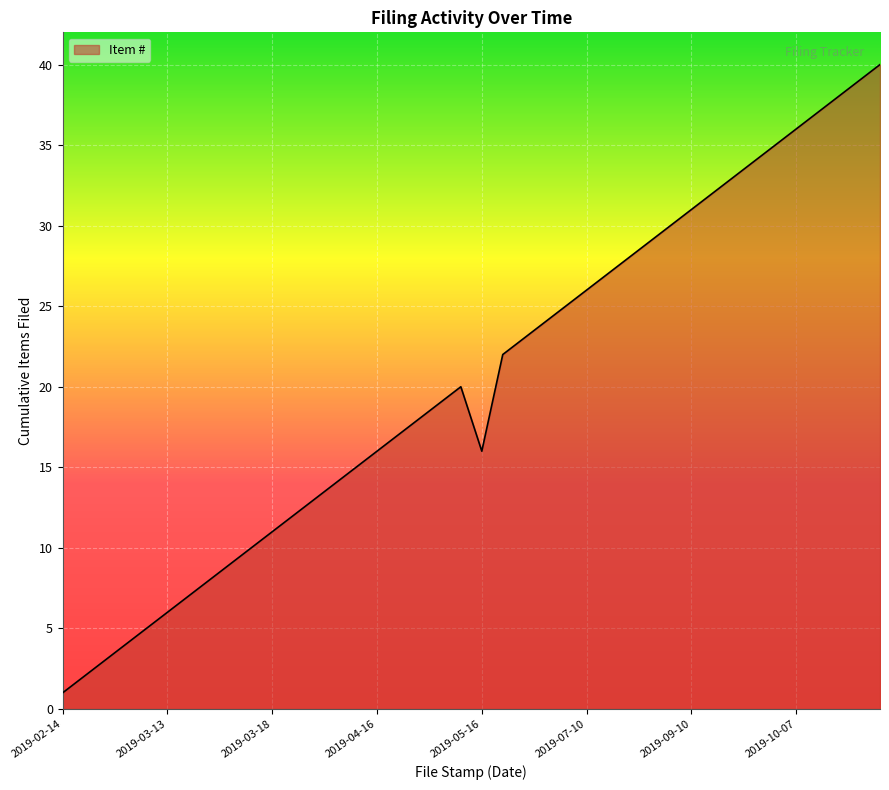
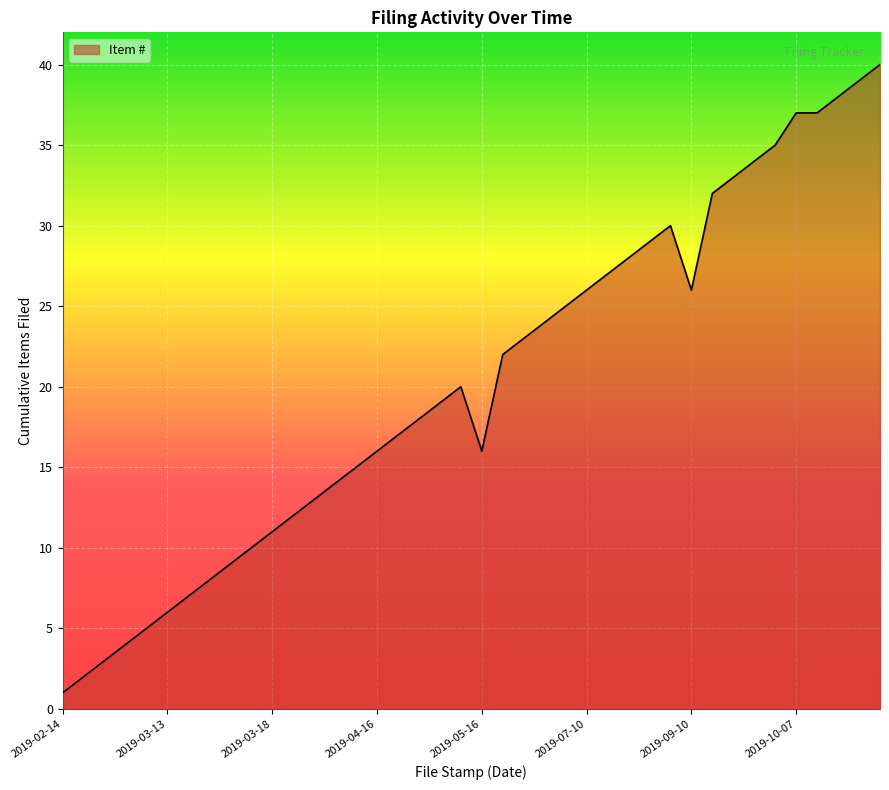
2019-09-10: 31 -> 26
2019-10-07: 36 -> 37
